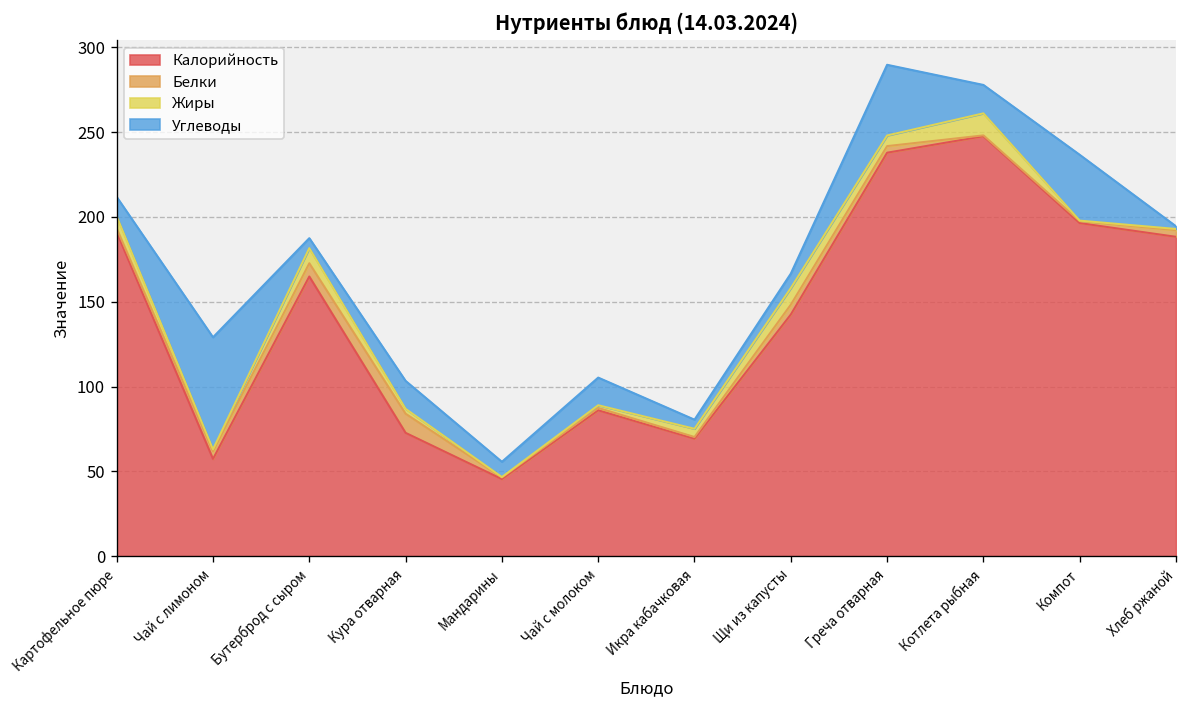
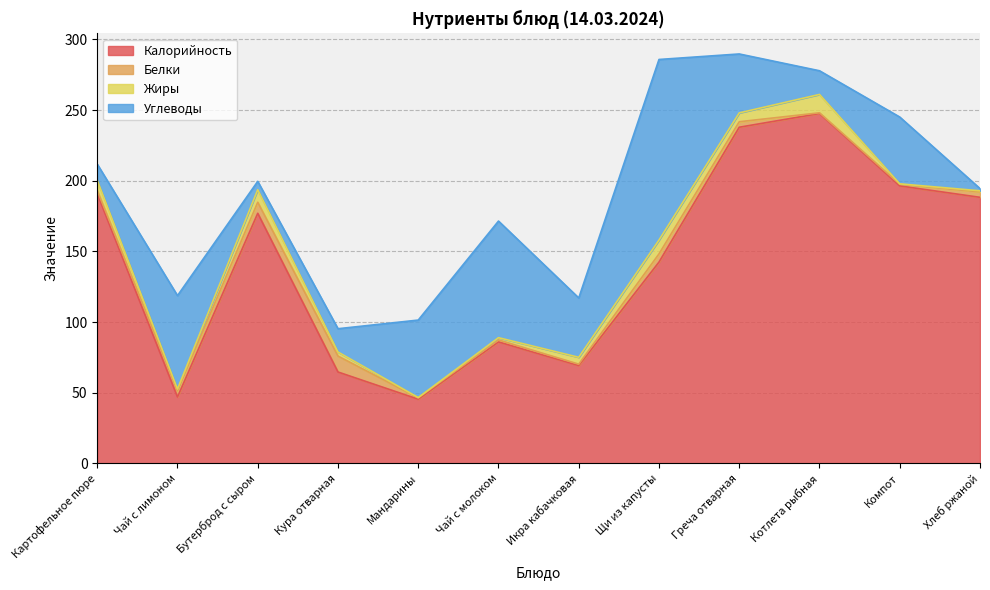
Калорийность, Чай с лимоном: 57 -> 47
Калорийность, Бутерброд с сыром: 165 -> 177
Калорийность, Кура отварная: 73 -> 65
Углеводы, Мандарины: 9 -> 55
Углеводы, Чай с молоком: 16 -> 83
Углеводы, Икра кабачковая: 5 -> 42
Углеводы, Щи из капусты: 9 -> 128
Углеводы, Компот: 39 -> 47
